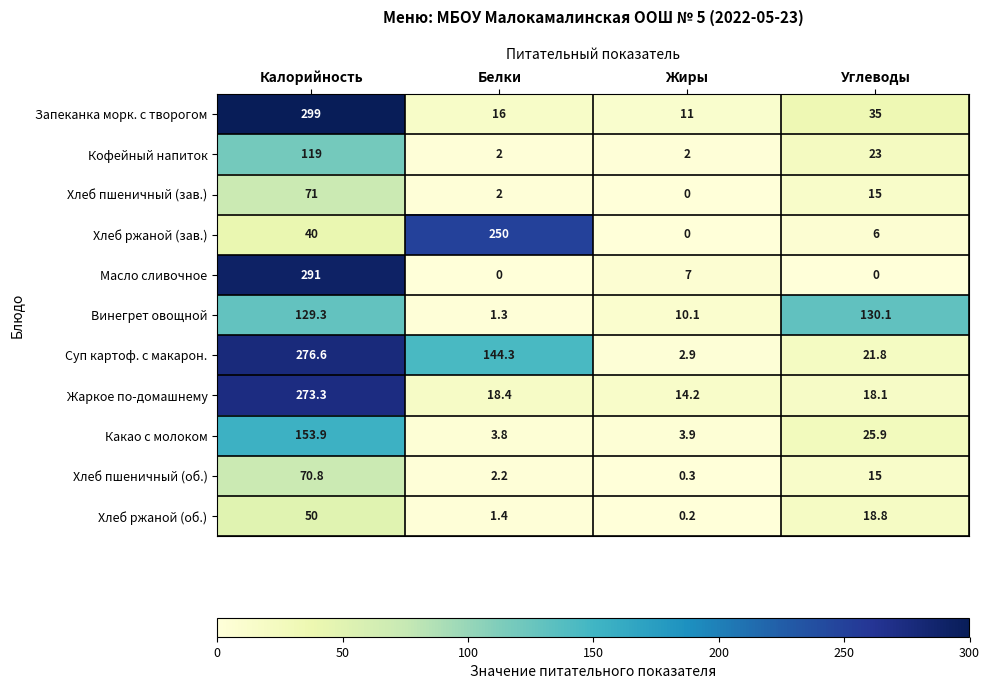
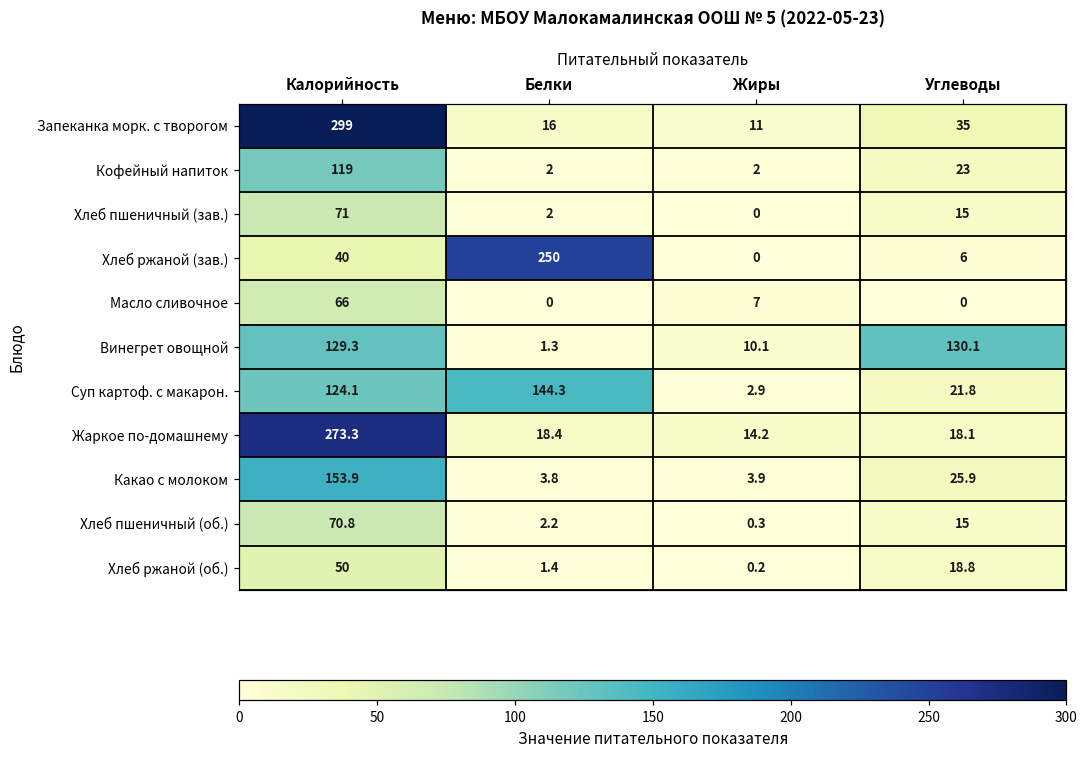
Масло сливочное, Калорийность: 291 -> 66
Суп картоф. с макарон., Калорийность: 276.6 -> 124.1
